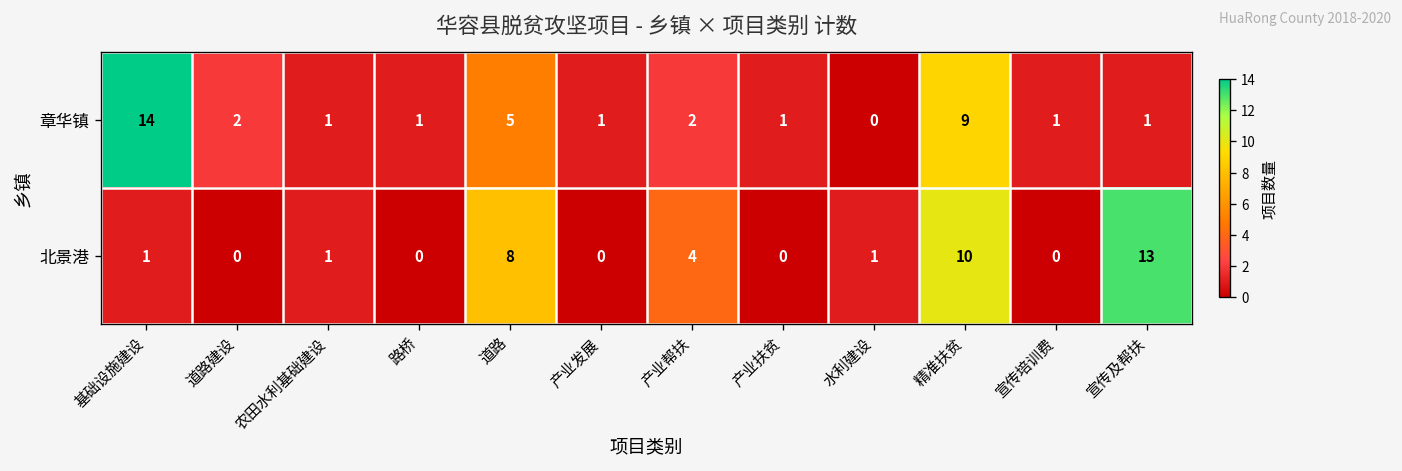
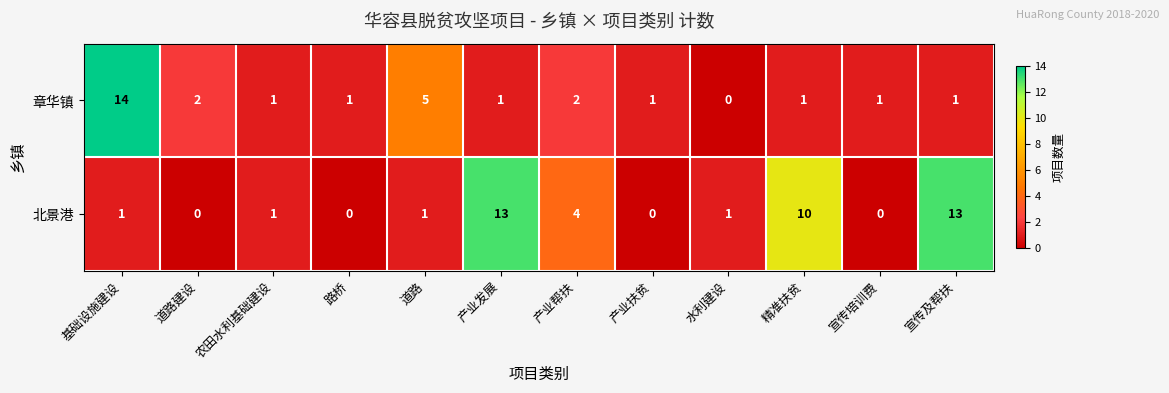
章华镇, 精准扶贫: 9 -> 1
北景港, 道路: 8 -> 1
北景港, 产业发展: 0 -> 13
